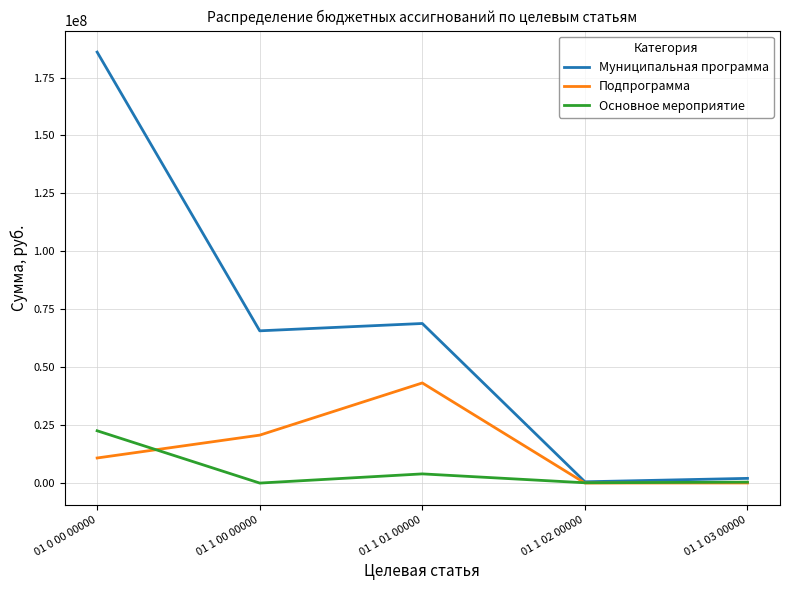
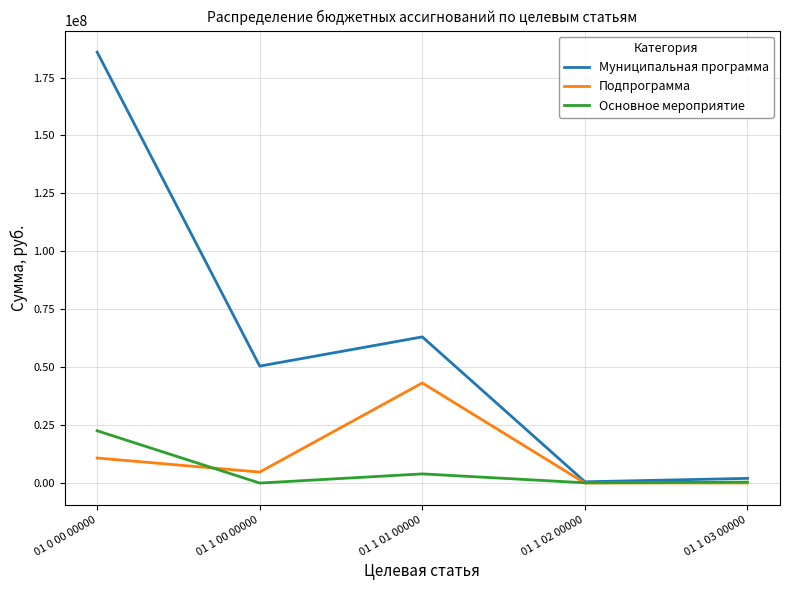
Муниципальная программа, 01 1 00 00000: 66000000 -> 50000000
Подпрограмма, 01 1 00 00000: 21000000 -> 5000000
Муниципальная программа, 01 1 01 00000: 69000000 -> 63000000
